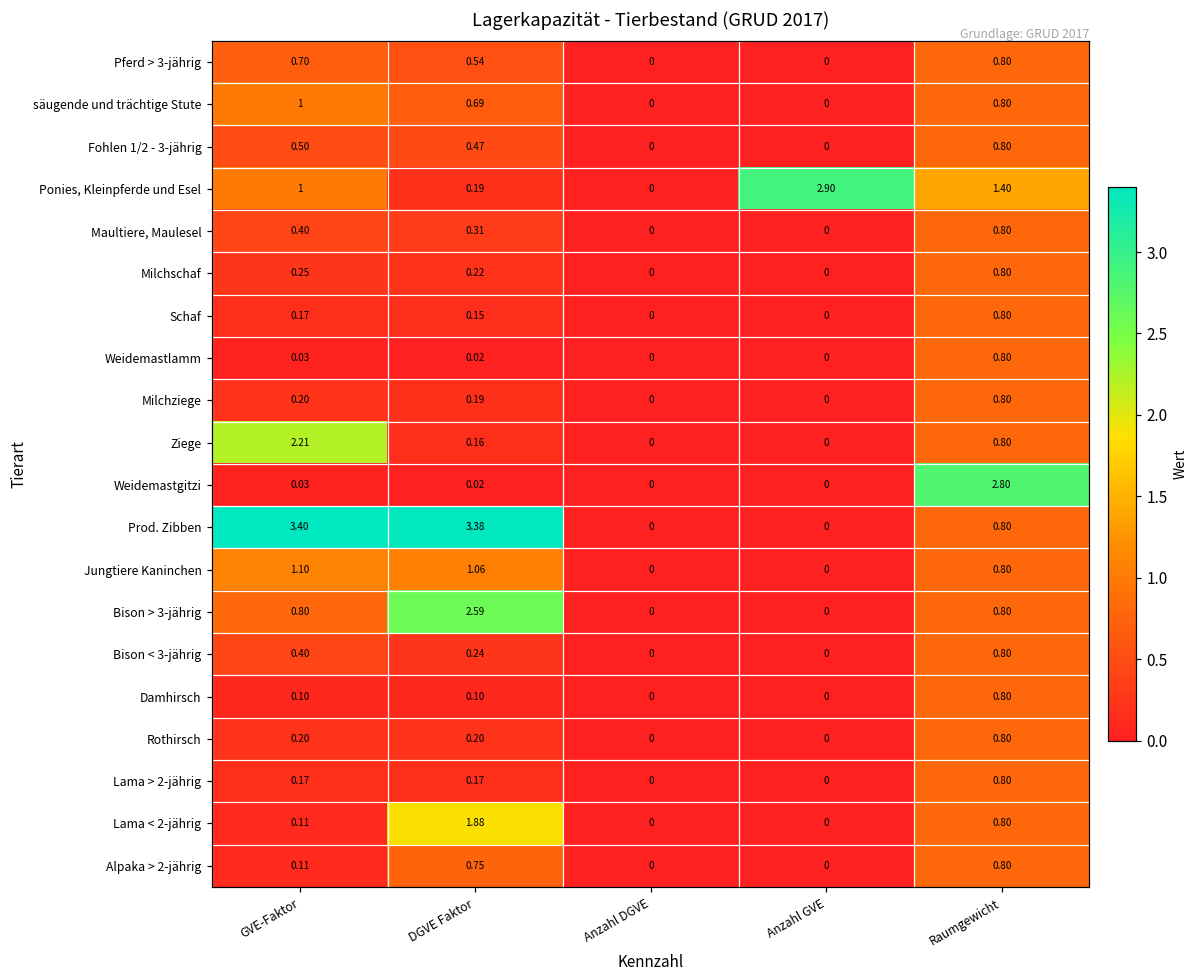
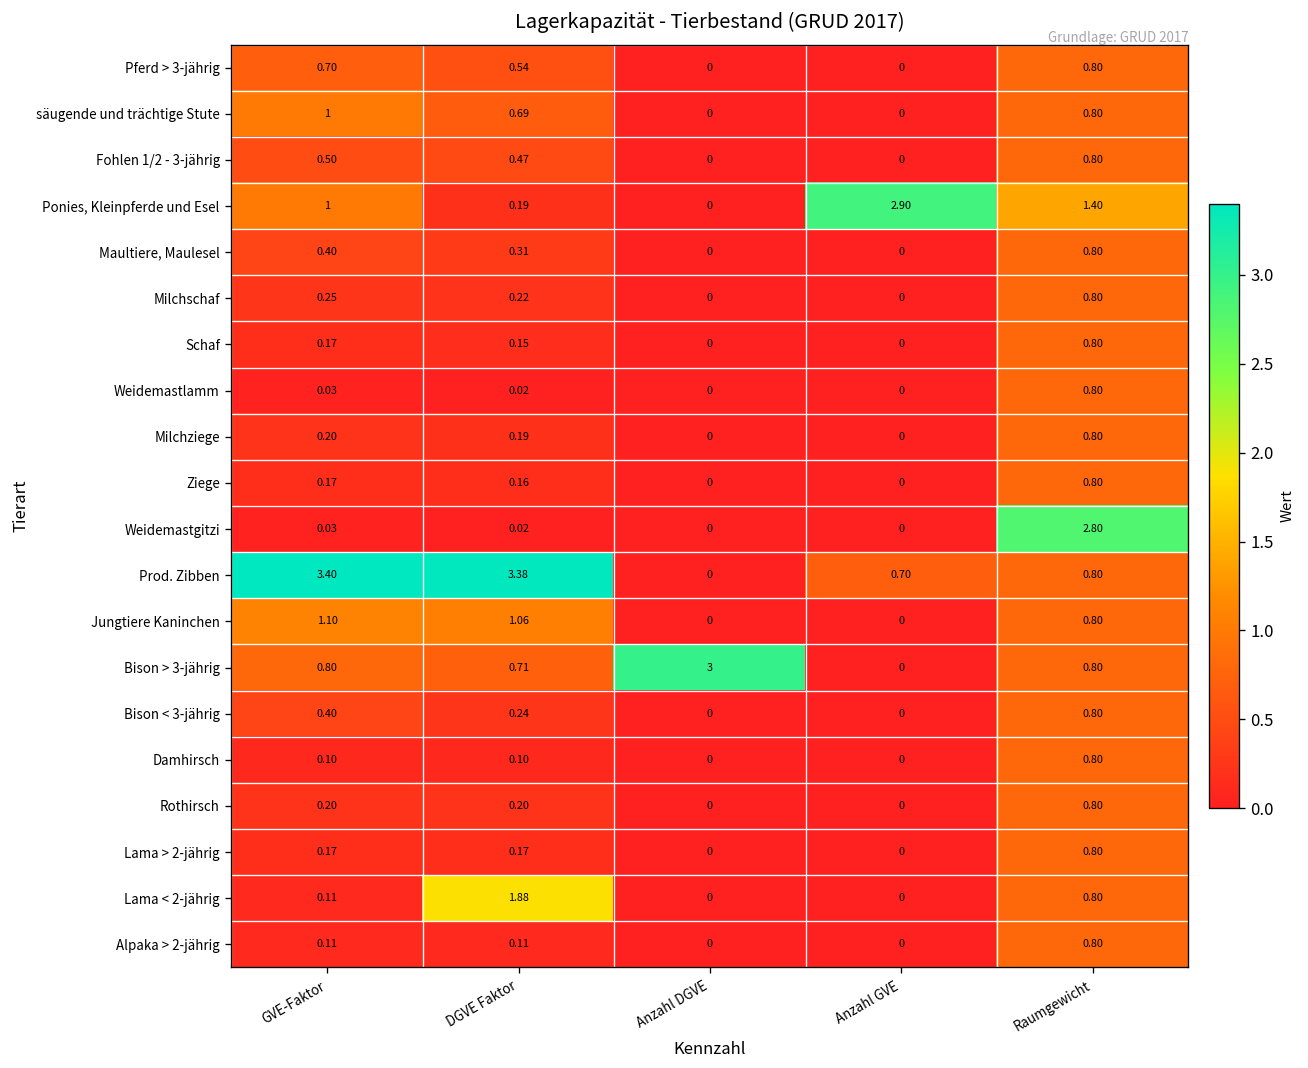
Ziege, GVE-Faktor: 2.21 -> 0.17
Prod. Zibben, Anzahl GVE: 0 -> 0.70
Bison > 3-jährig, DGVE Faktor: 2.59 -> 0.71
Bison > 3-jährig, Anzahl DGVE: 0 -> 3
Alpaka > 2-jährig, DGVE Faktor: 0.75 -> 0.11
